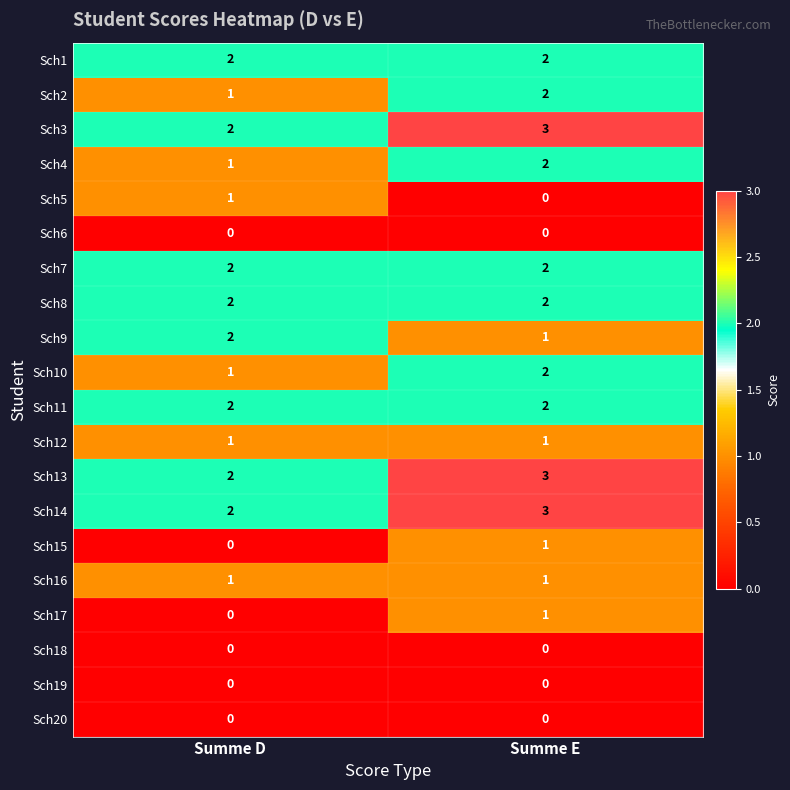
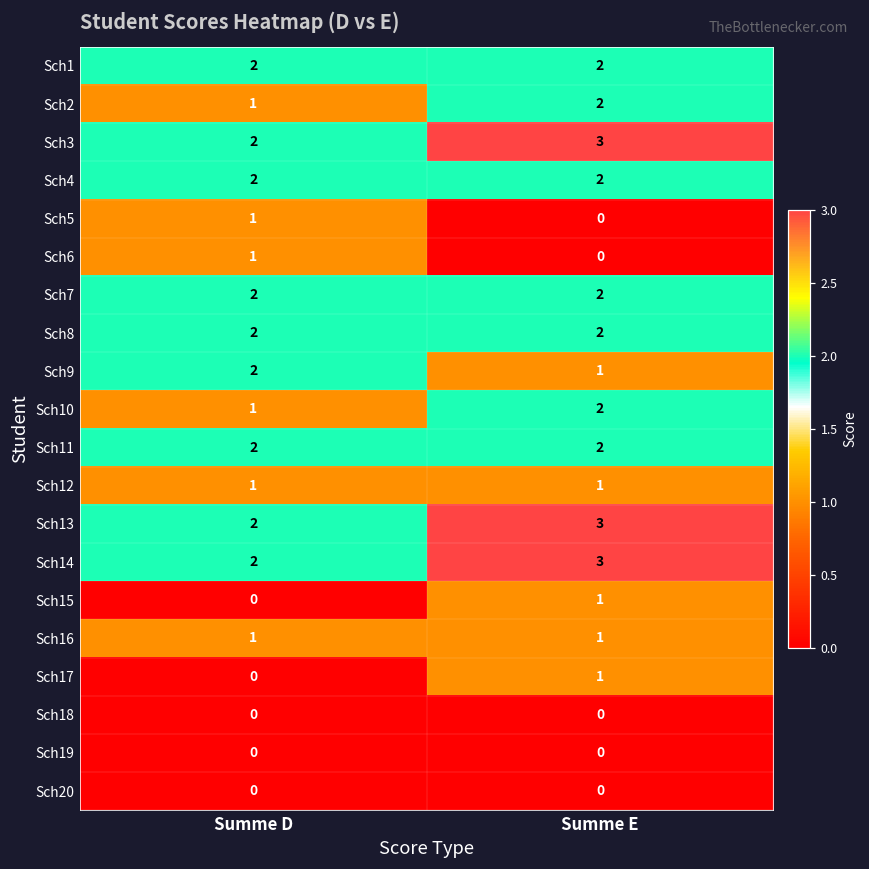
Sch4, Summe D: 1 -> 2
Sch6, Summe D: 0 -> 1
